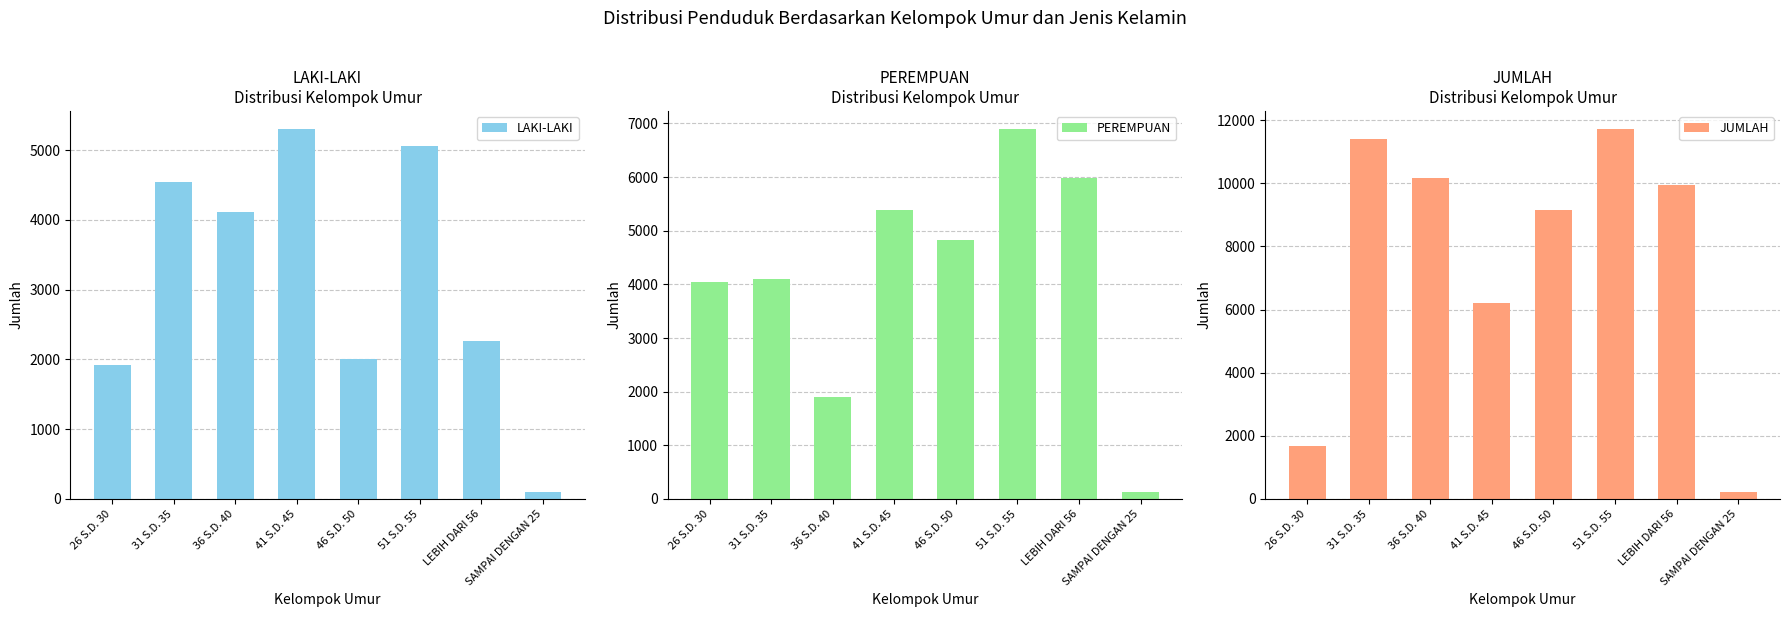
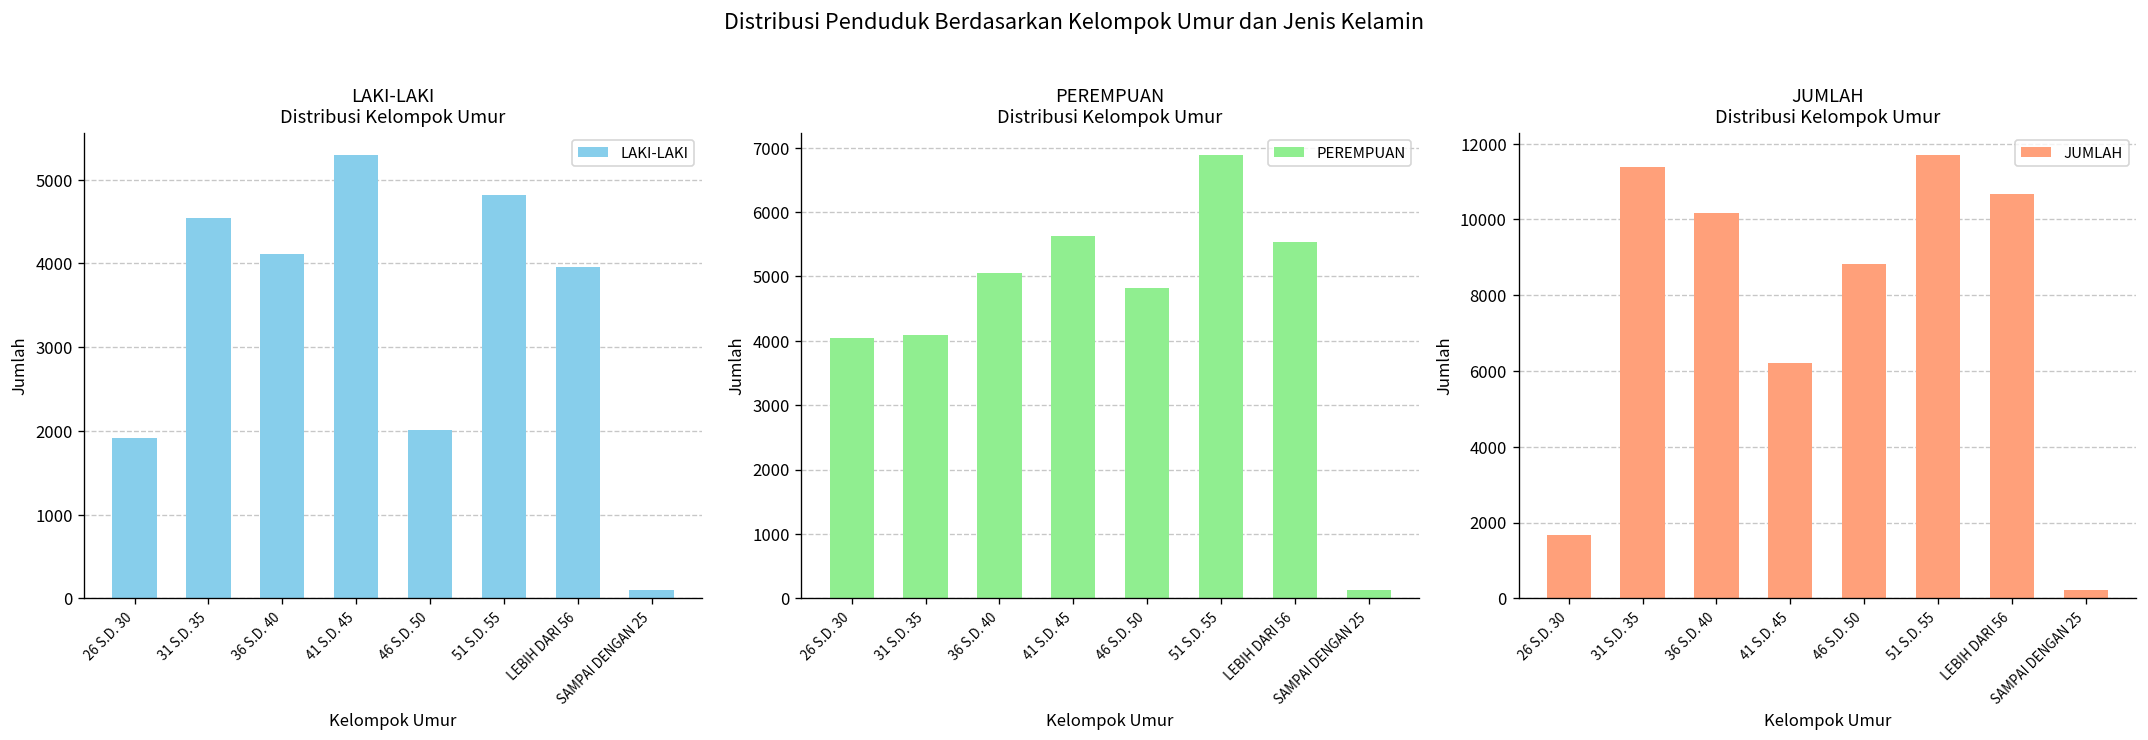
LAKI-LAKI Distribusi Kelompok Umur, 51 S.D. 55: 5100 -> 4800
LAKI-LAKI Distribusi Kelompok Umur, LEBIH DARI 56: 2300 -> 4000
PEREMPUAN Distribusi Kelompok Umur, 36 S.D. 40: 1900 -> 5000
PEREMPUAN Distribusi Kelompok Umur, 41 S.D. 45: 5400 -> 5600
PEREMPUAN Distribusi Kelompok Umur, LEBIH DARI 56: 6000 -> 5500
JUMLAH Distribusi Kelompok Umur, 46 S.D. 50: 9200 -> 8800
JUMLAH Distribusi Kelompok Umur, LEBIH DARI 56: 9900 -> 10700
